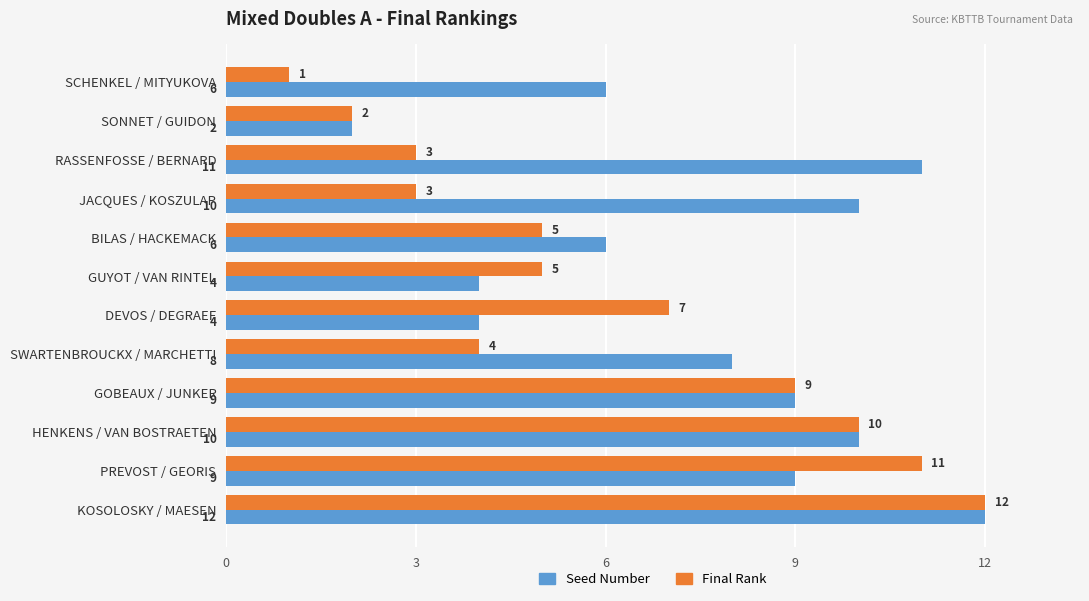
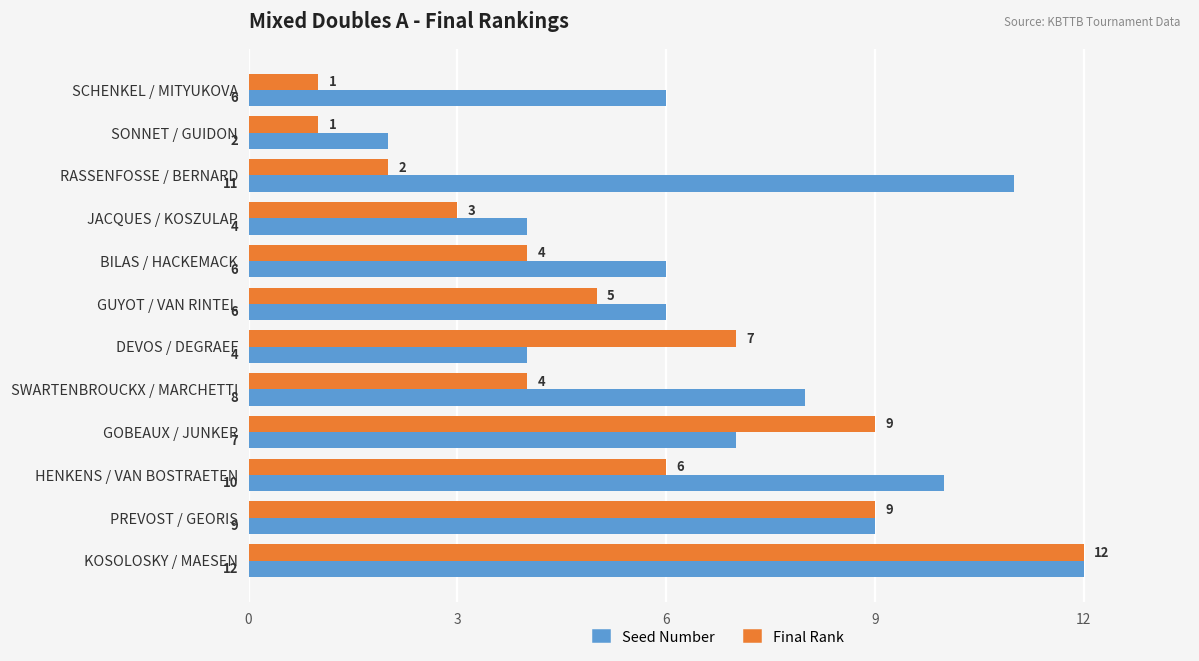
Final Rank, SONNET / GUIDON: 2 -> 1
Final Rank, RASSENFOSSE / BERNARD: 3 -> 2
Seed Number, JACQUES / KOSZULAP: 10 -> 4
Final Rank, BILAS / HACKEMACK: 5 -> 4
Seed Number, GUYOT / VAN RINTEL: 4 -> 6
Seed Number, GOBEAUX / JUNKER: 9 -> 7
Final Rank, HENKENS / VAN BOSTRAETEN: 10 -> 6
Final Rank, PREVOST / GEORIS: 11 -> 9
